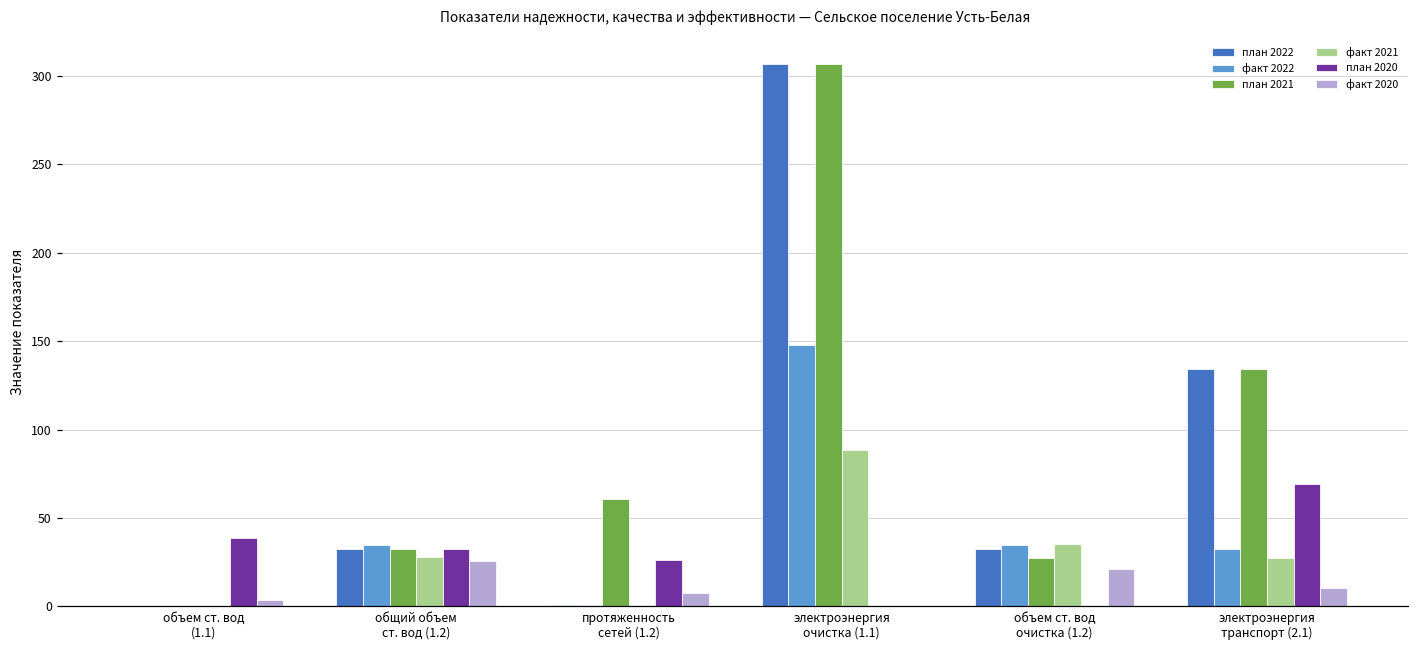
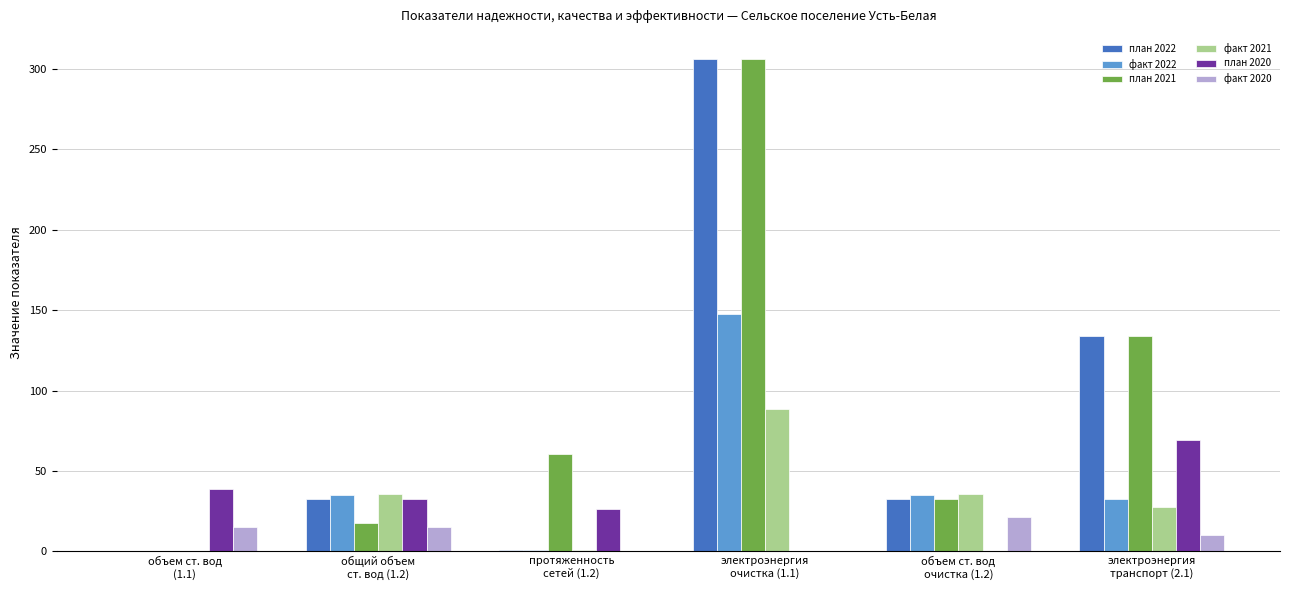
факт 2020, объем ст. вод (1.1): 3 -> 15
план 2021, общий объем ст. вод (1.2): 33 -> 17
факт 2021, общий объем ст. вод (1.2): 28 -> 35
факт 2020, общий объем ст. вод (1.2): 26 -> 15
факт 2020, протяженность сетей (1.2): 8 -> 0
план 2021, объем ст. вод очистка (1.2): 27 -> 33
